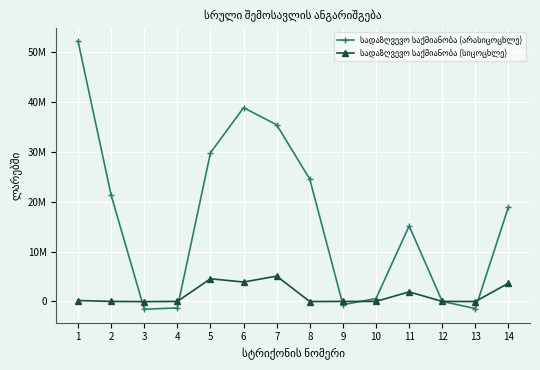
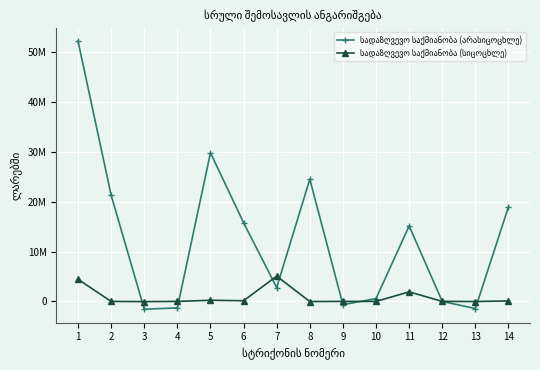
სადაზღვევო საქმიანობა (სიცოცხლე), 1: 0 -> 4000000
სადაზღვევო საქმიანობა (სიცოცხლე), 5: 5000000 -> 0
სადაზღვევო საქმიანობა (არასიცოცხლე), 6: 39000000 -> 16000000
სადაზღვევო საქმიანობა (სიცოცხლე), 6: 4000000 -> 0
სადაზღვევო საქმიანობა (არასიცოცხლე), 7: 35000000 -> 3000000
სადაზღვევო საქმიანობა (სიცოცხლე), 14: 4000000 -> 0
